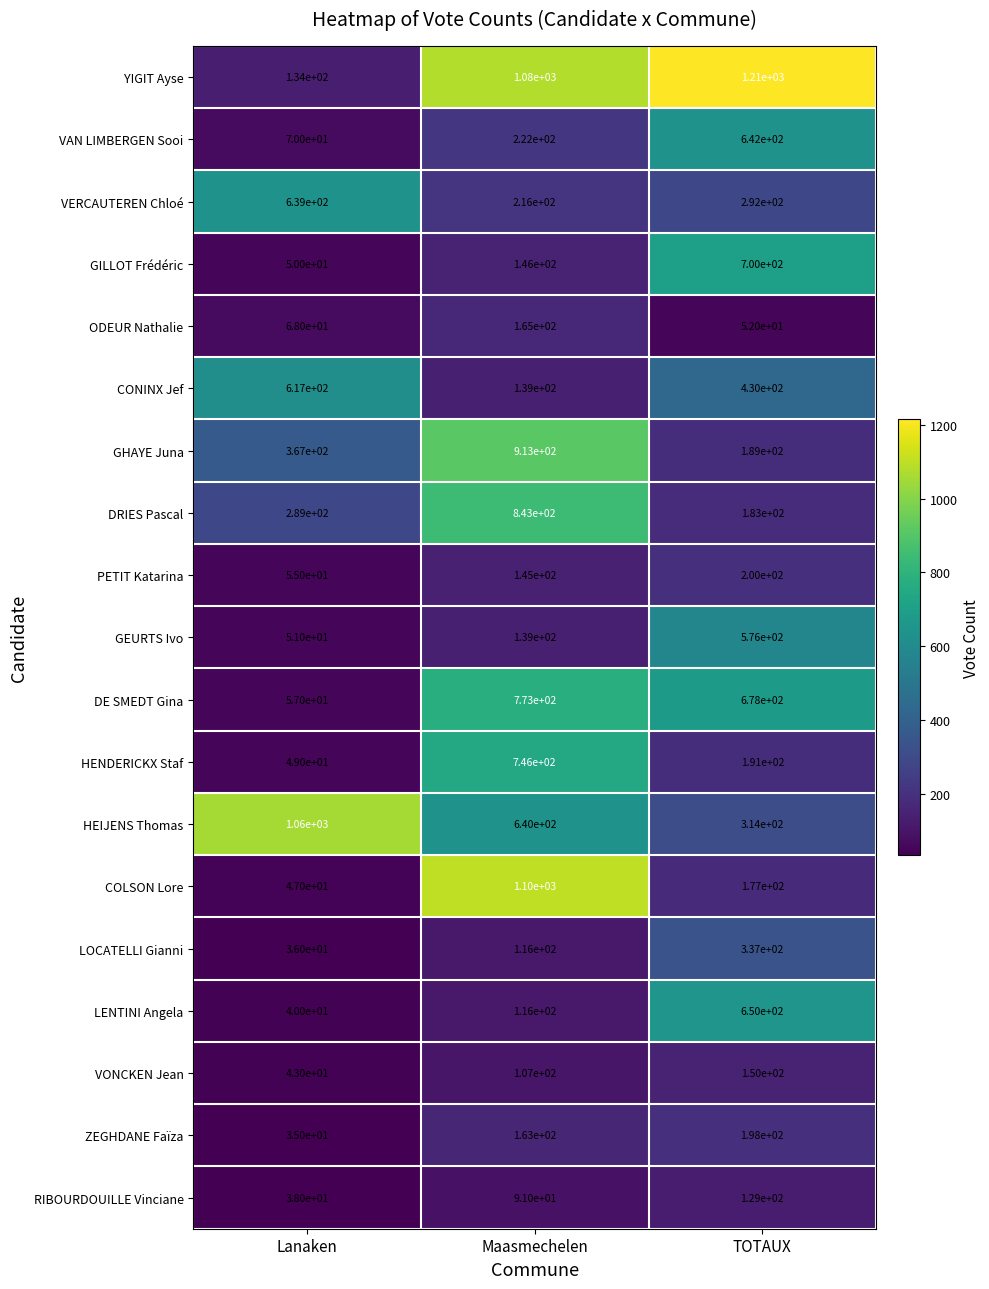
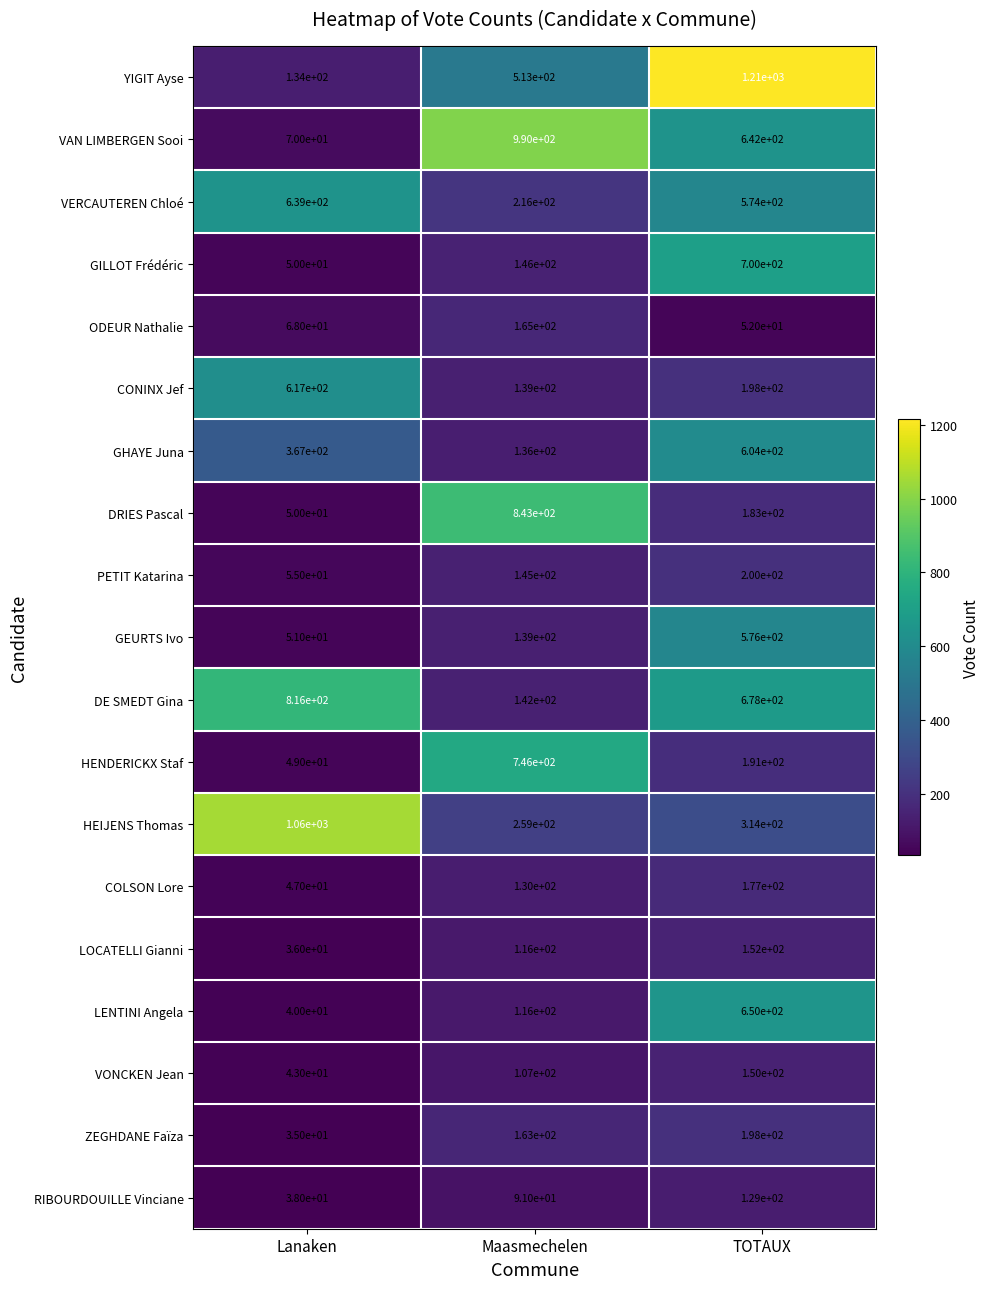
YIGIT Ayse, Maasmechelen: 1.08e+03 -> 5.13e+02
VAN LIMBERGEN Sooi, Maasmechelen: 2.22e+02 -> 9.90e+02
VERCAUTEREN Chloé, TOTAUX: 2.92e+02 -> 5.74e+02
CONINX Jef, TOTAUX: 4.30e+02 -> 1.98e+02
GHAYE Juna, Maasmechelen: 9.13e+02 -> 1.36e+02
GHAYE Juna, TOTAUX: 1.89e+02 -> 6.04e+02
DRIES Pascal, Lanaken: 2.89e+02 -> 5.00e+01
DE SMEDT Gina, Lanaken: 5.70e+01 -> 8.16e+02
DE SMEDT Gina, Maasmechelen: 7.73e+02 -> 1.42e+02
HEIJENS Thomas, Maasmechelen: 6.40e+02 -> 2.59e+02
COLSON Lore, Maasmechelen: 1.10e+03 -> 1.30e+02
LOCATELLI Gianni, TOTAUX: 3.37e+02 -> 1.52e+02
